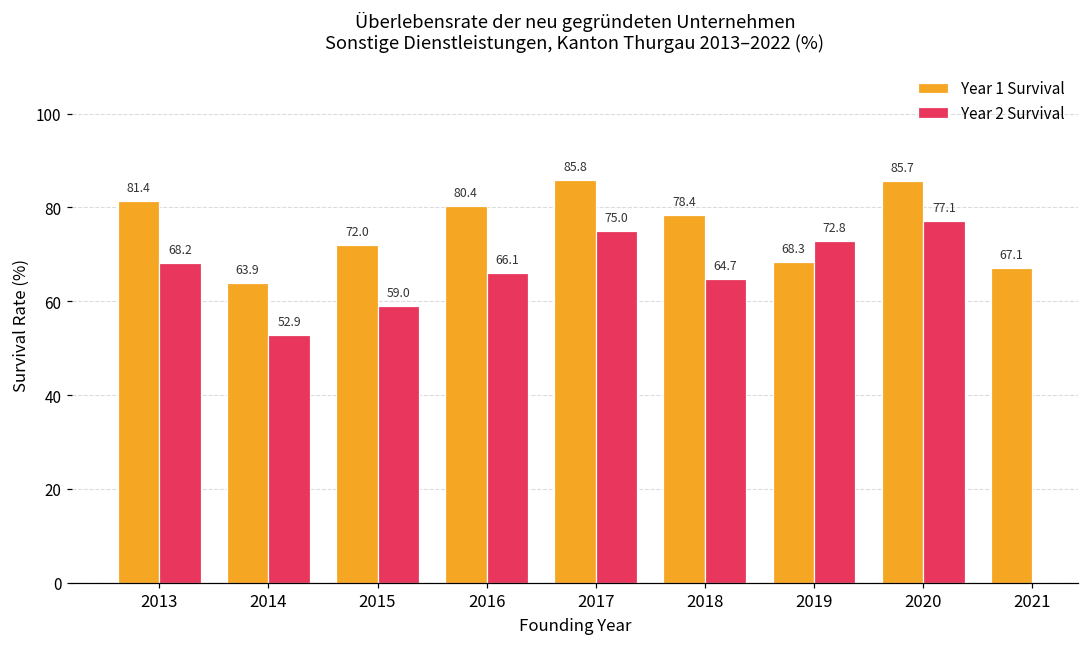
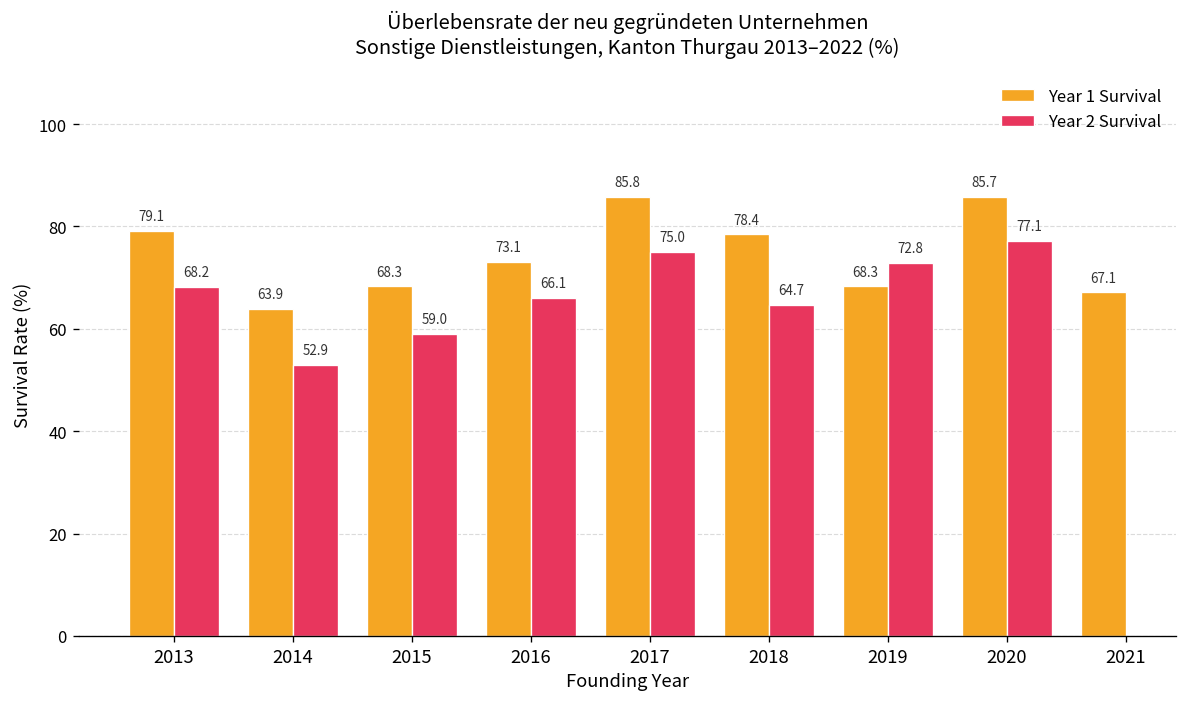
Year 1 Survival, 2013: 81.4 -> 79.1
Year 1 Survival, 2015: 72.0 -> 68.3
Year 1 Survival, 2016: 80.4 -> 73.1
